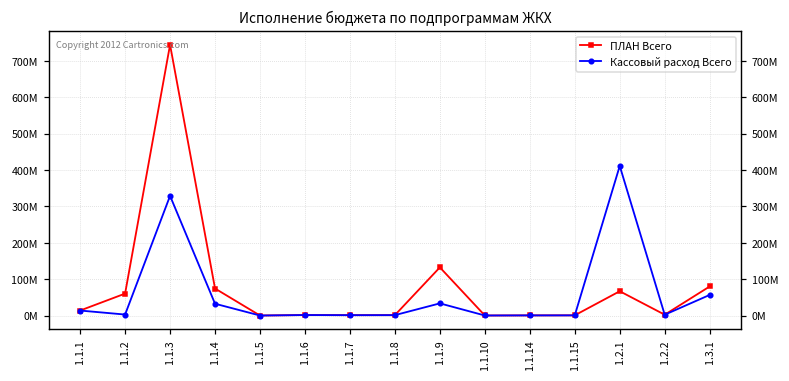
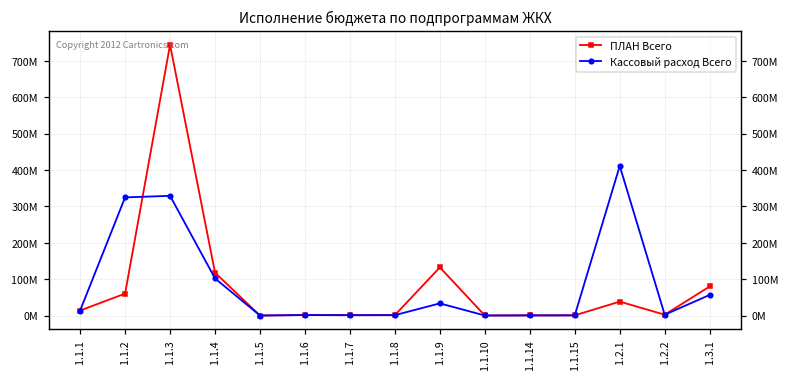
Кассовый расход Всего, 1.1.2: 0 -> 330000000
ПЛАН Всего, 1.1.4: 70000000 -> 120000000
Кассовый расход Всего, 1.1.4: 30000000 -> 100000000
ПЛАН Всего, 1.2.1: 70000000 -> 40000000
